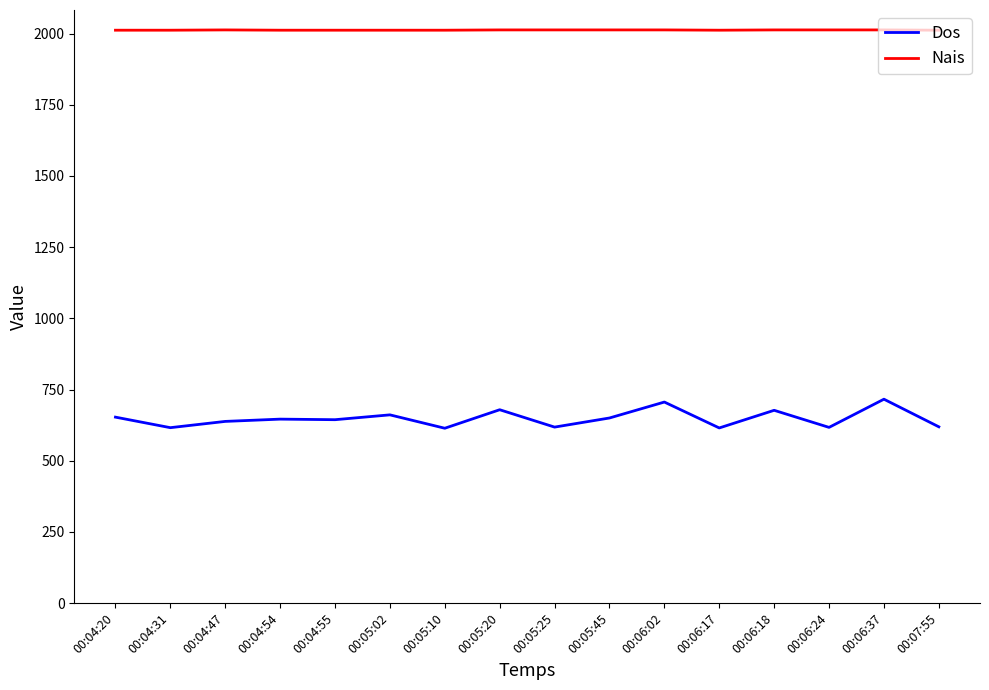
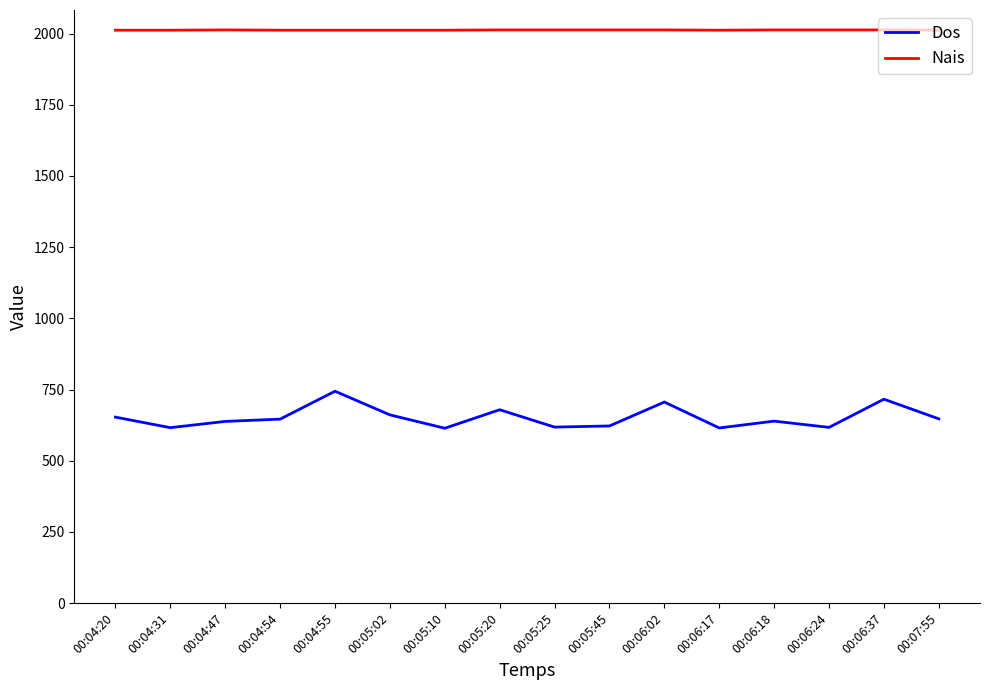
Dos, 00:04:55: 640 -> 740
Dos, 00:05:45: 650 -> 620
Dos, 00:06:18: 680 -> 640
Dos, 00:07:55: 620 -> 650
